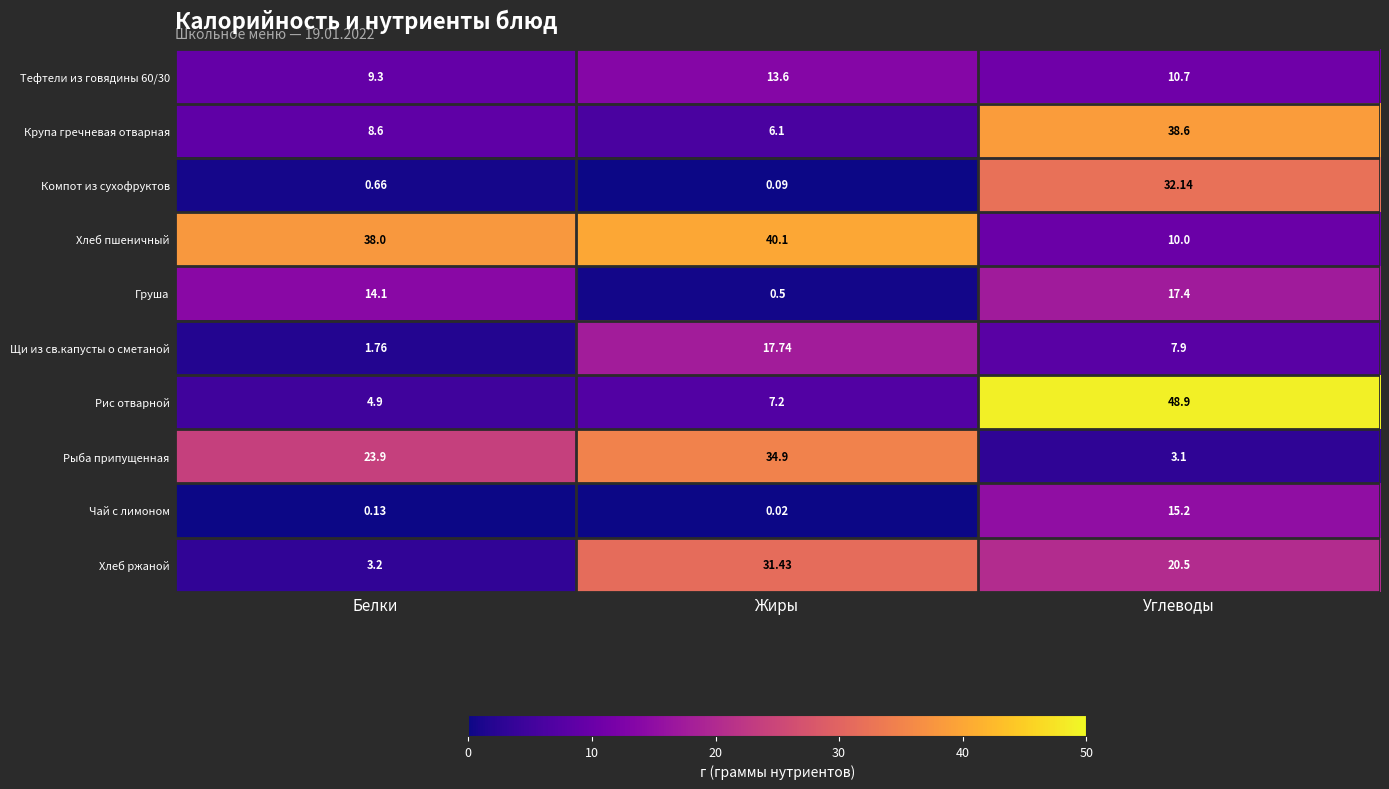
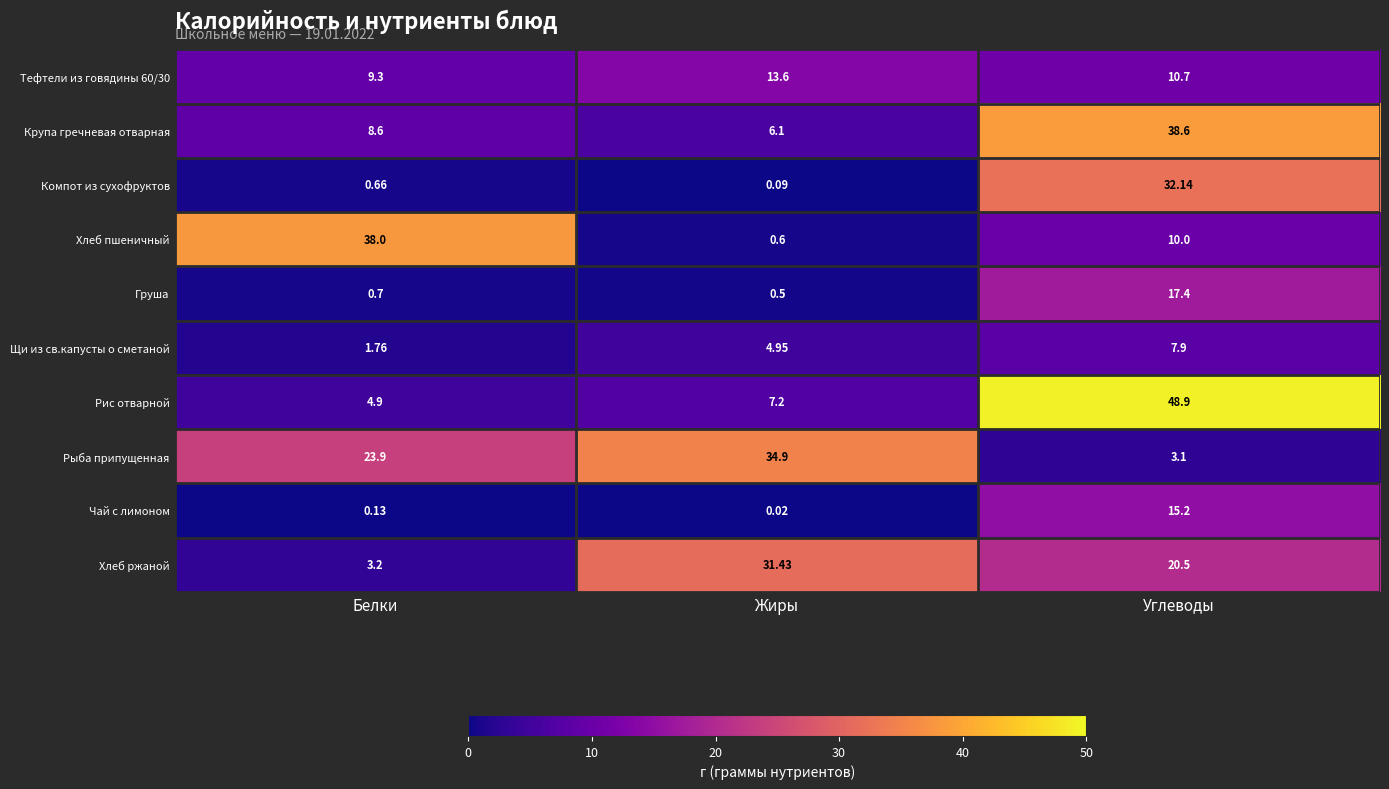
Хлеб пшеничный, Жиры: 40.1 -> 0.6
Груша, Белки: 14.1 -> 0.7
Щи из св.капусты о сметаной, Жиры: 17.74 -> 4.95
